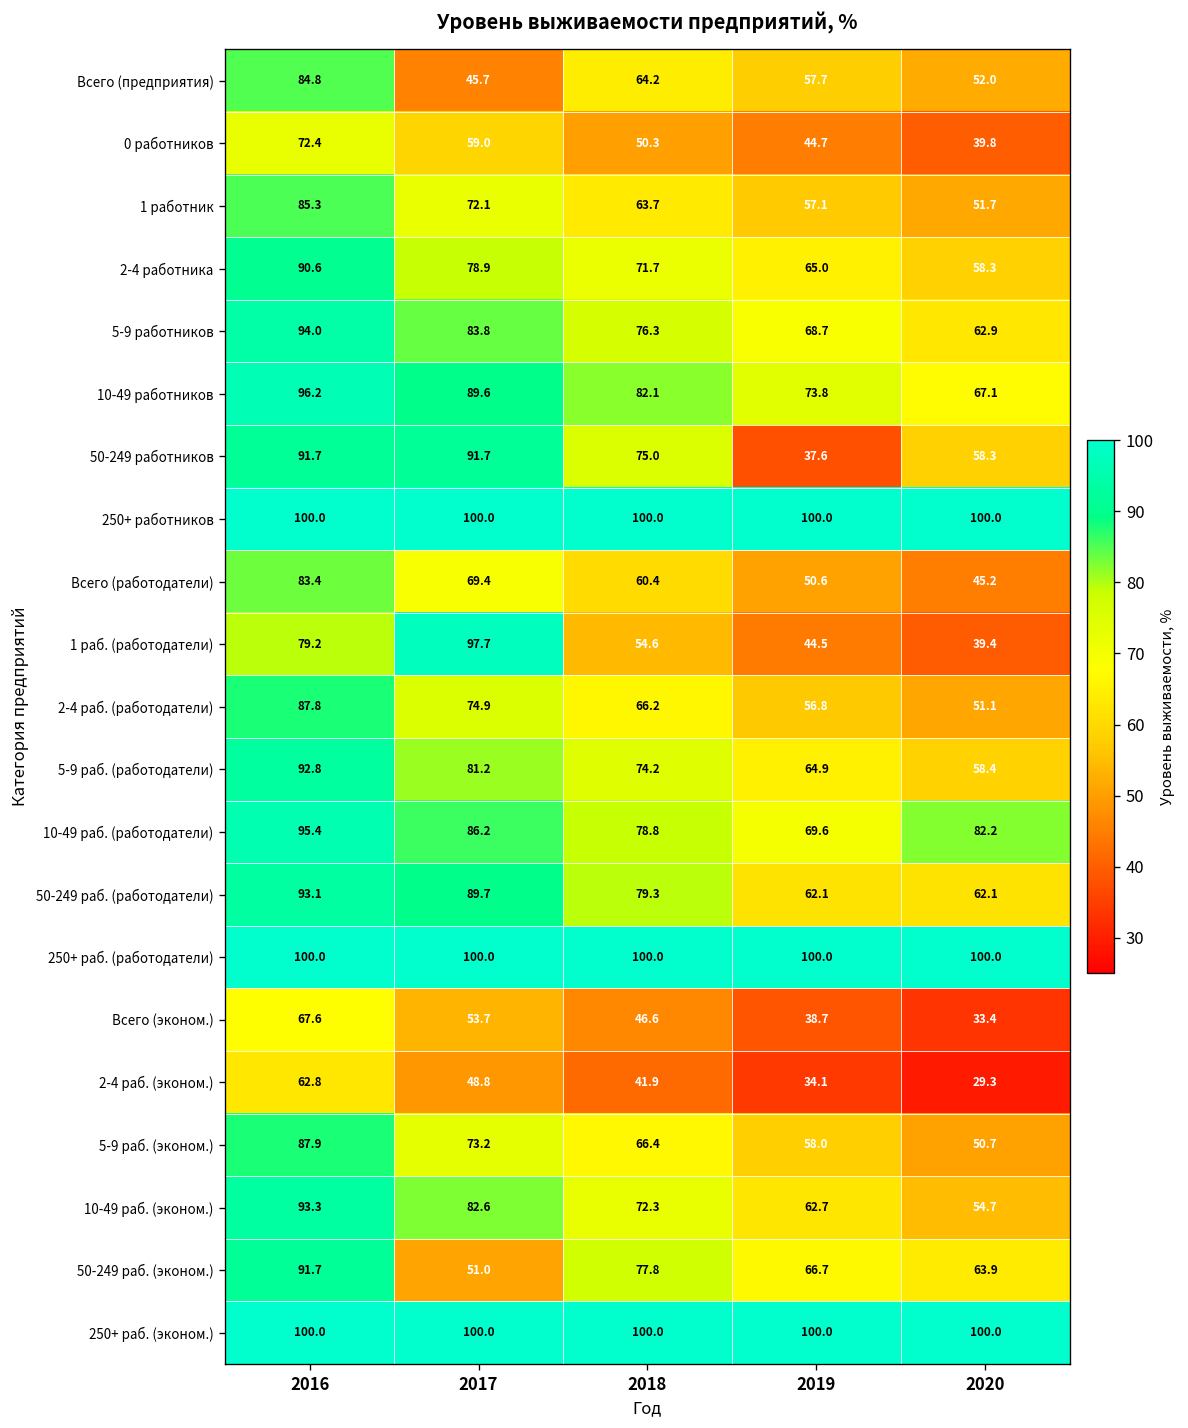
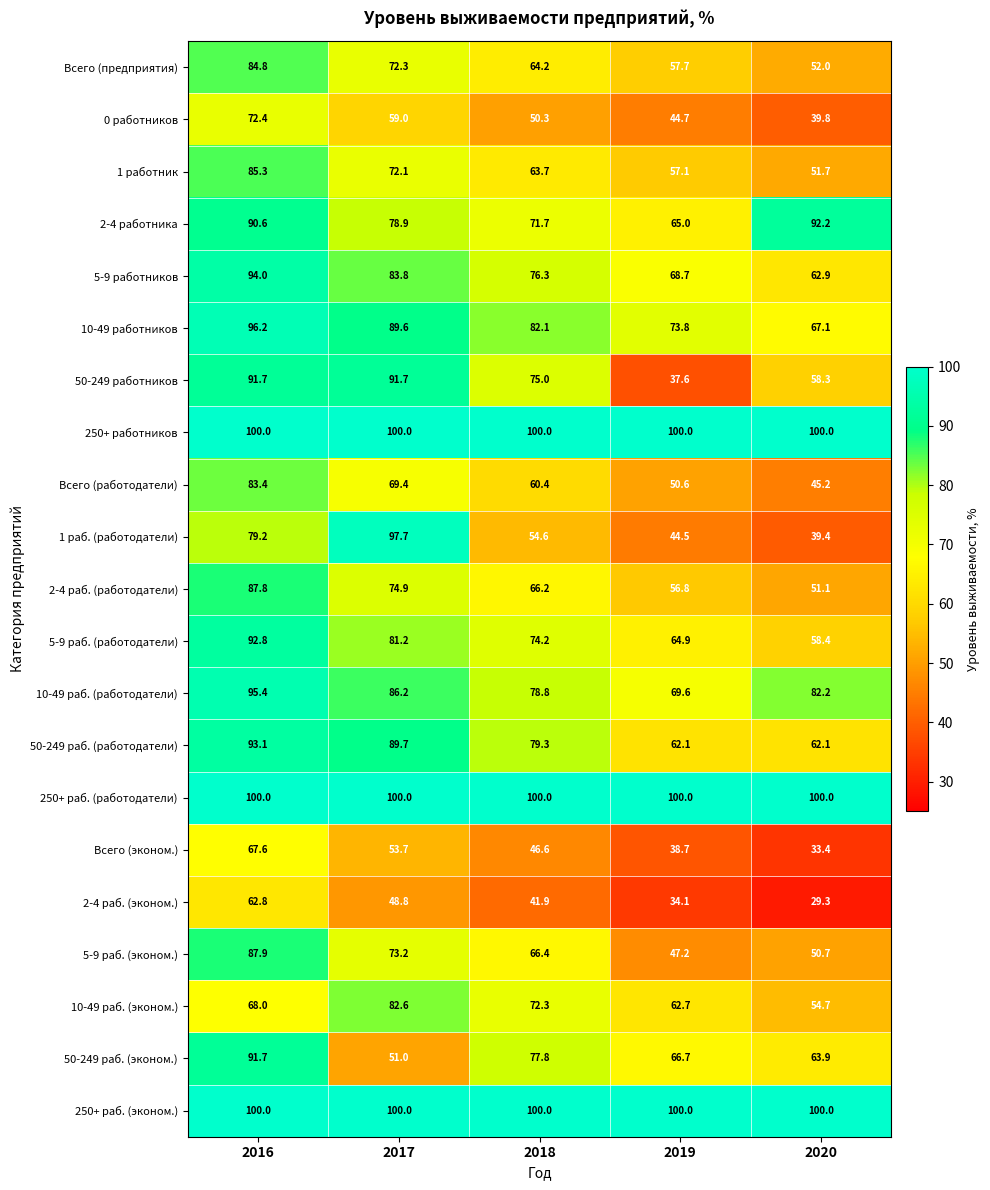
Всего (предприятия), 2017: 45.7 -> 72.3
2-4 работника, 2020: 58.3 -> 92.2
5-9 раб. (эконом.), 2019: 58.0 -> 47.2
10-49 раб. (эконом.), 2016: 93.3 -> 68.0
